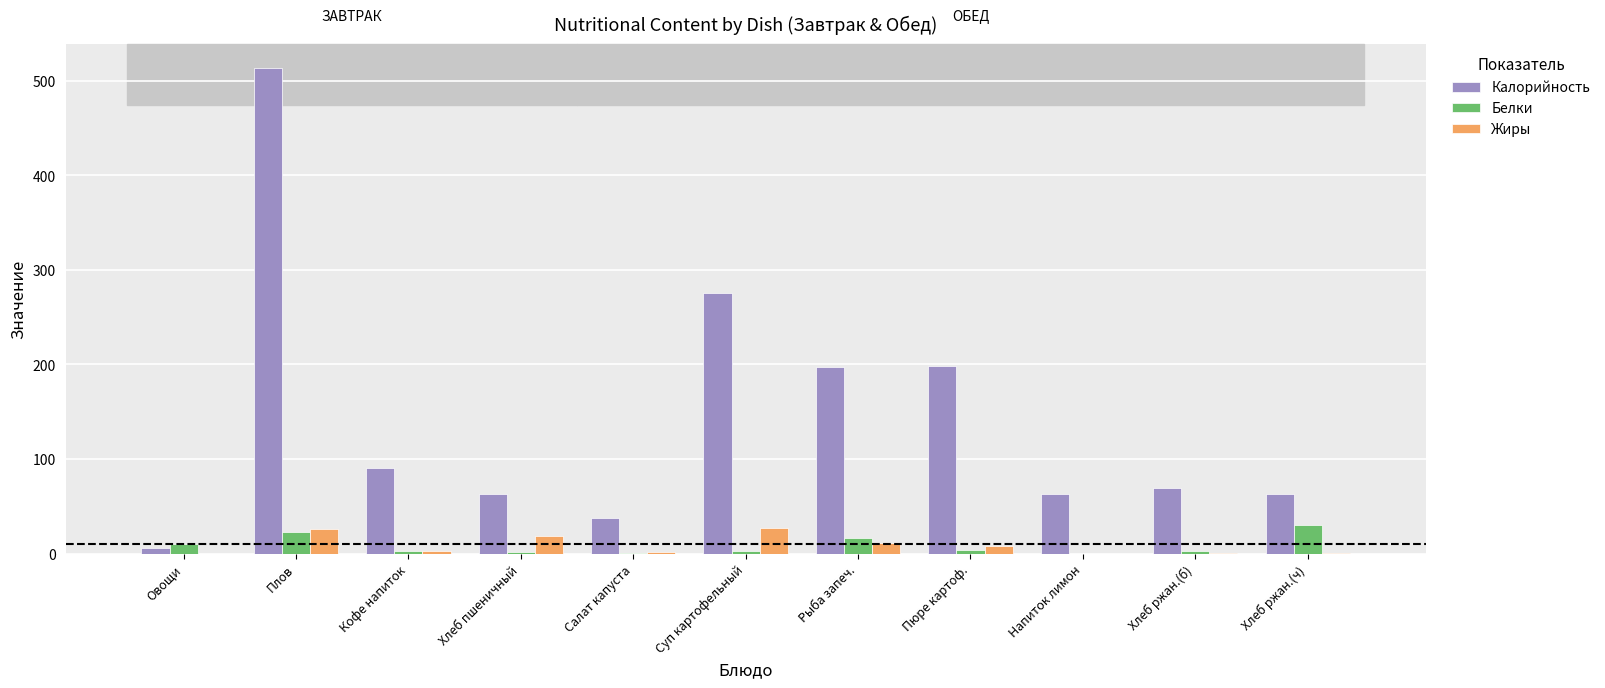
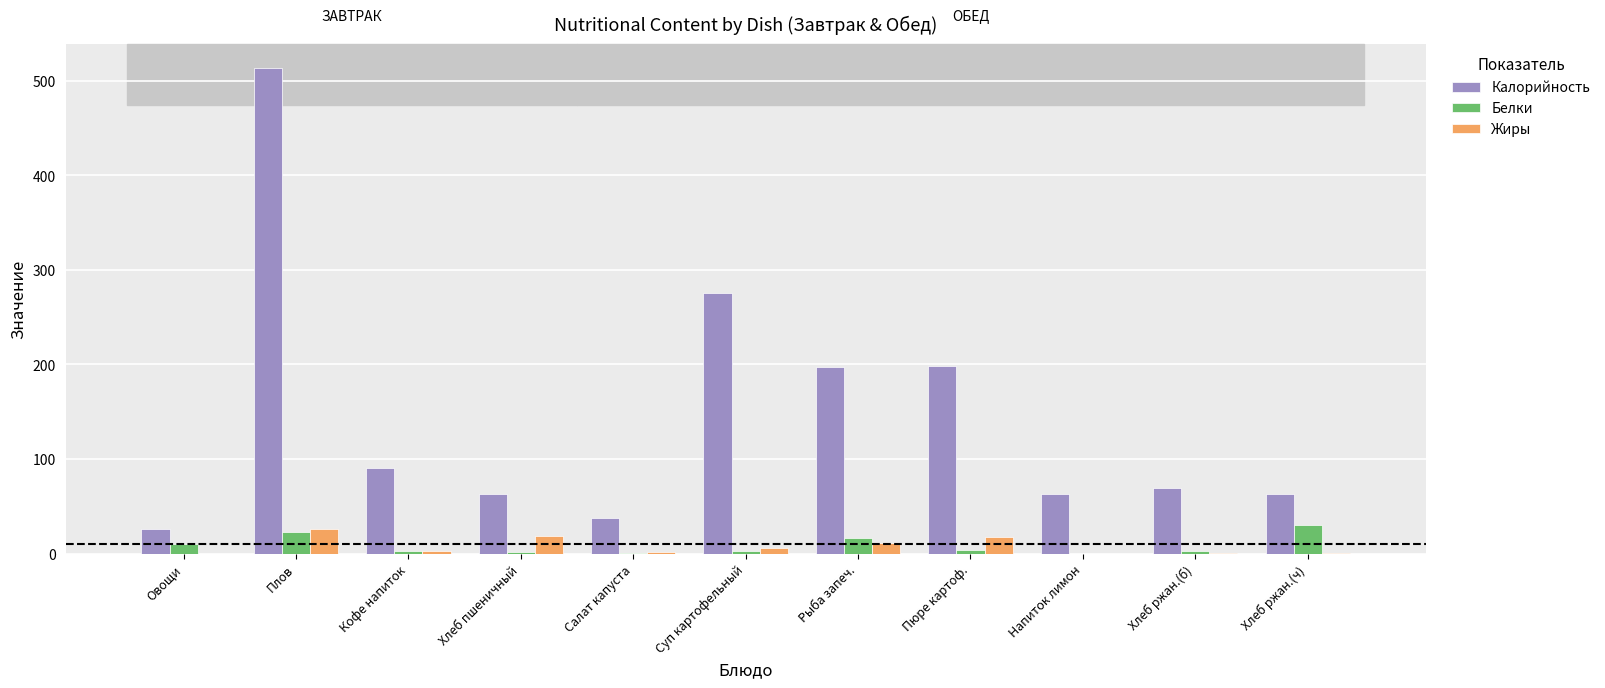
Калорийность, Овощи: 10 -> 30
Жиры, Суп картофельный: 30 -> 10
Жиры, Пюре картоф.: 10 -> 20
